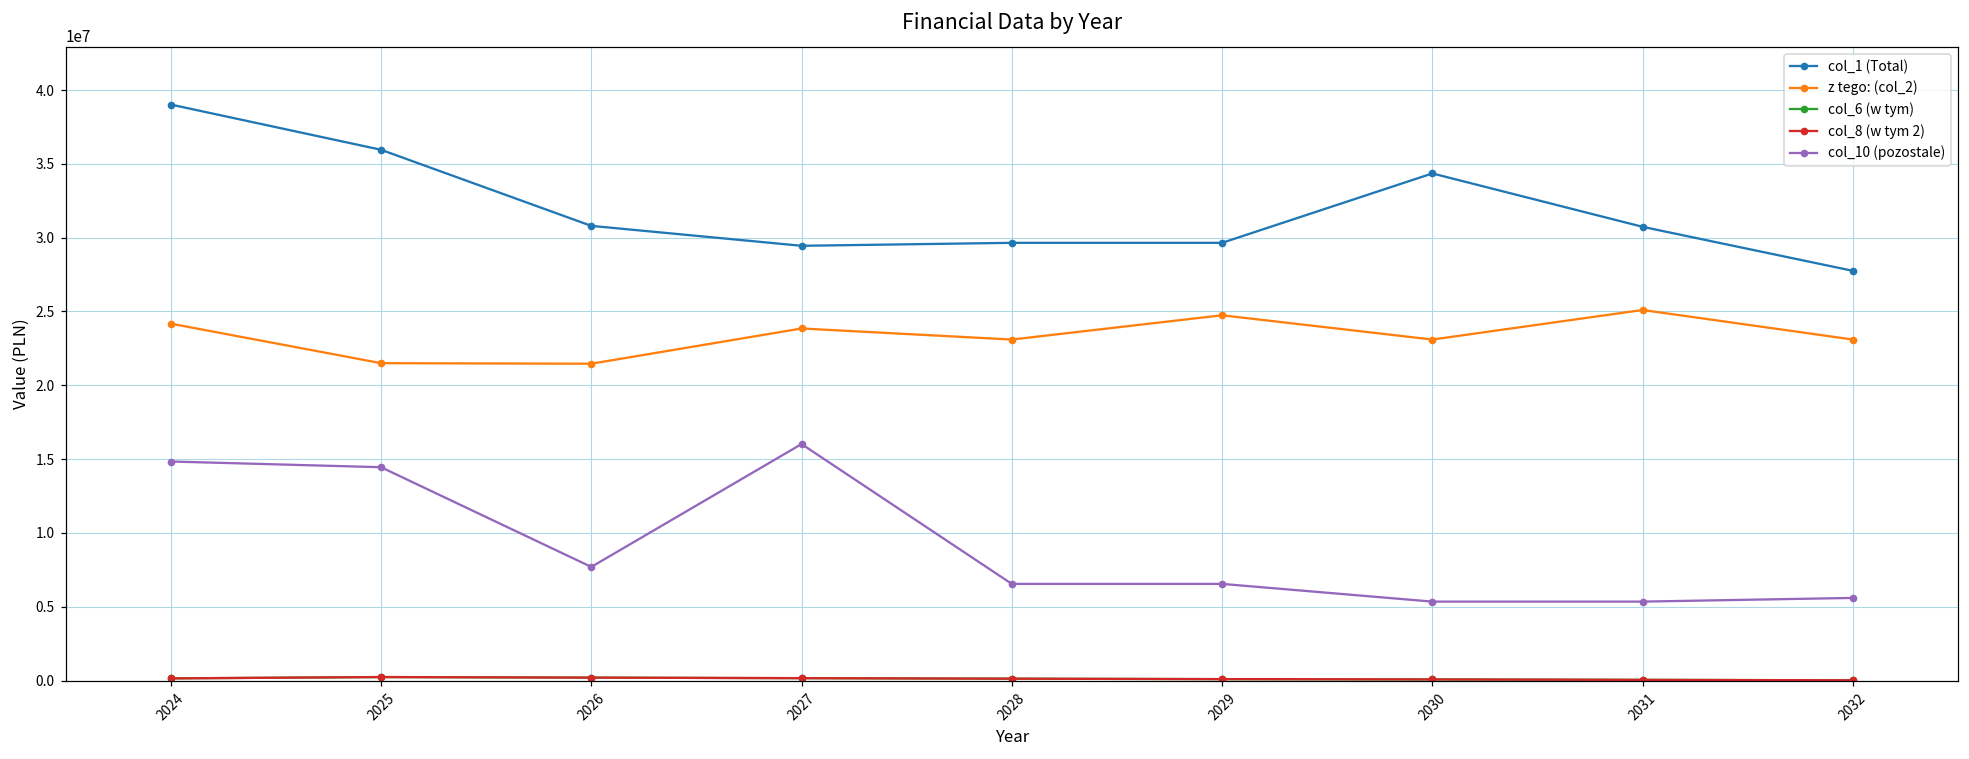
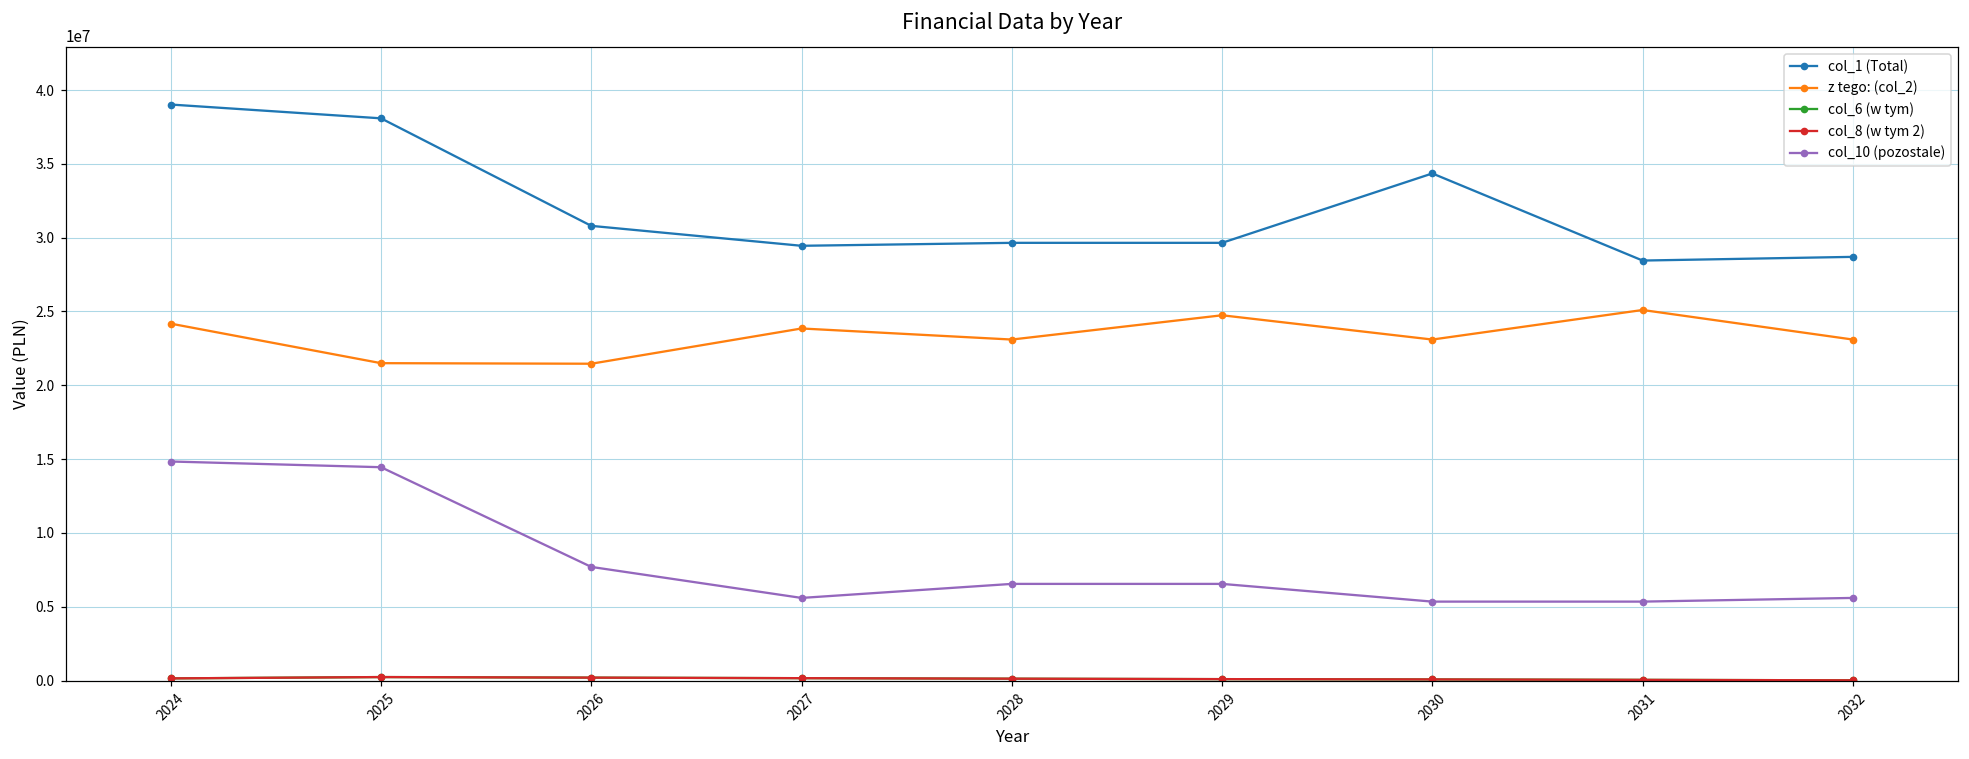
col_1 (Total), 2025: 36000000 -> 38100000
col_10 (pozostale), 2027: 16000000 -> 5600000
col_1 (Total), 2031: 30700000 -> 28500000
col_1 (Total), 2032: 27800000 -> 28700000
